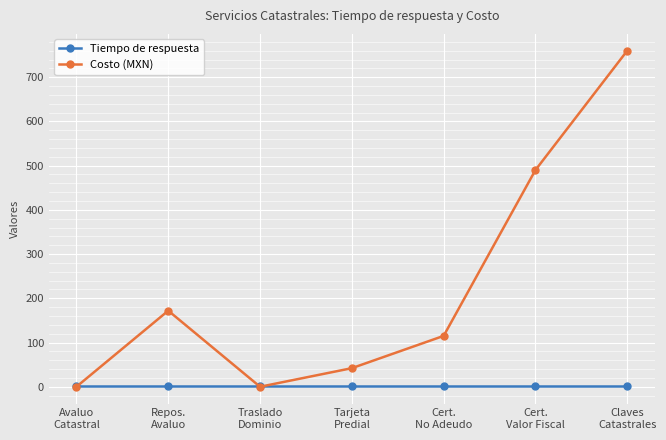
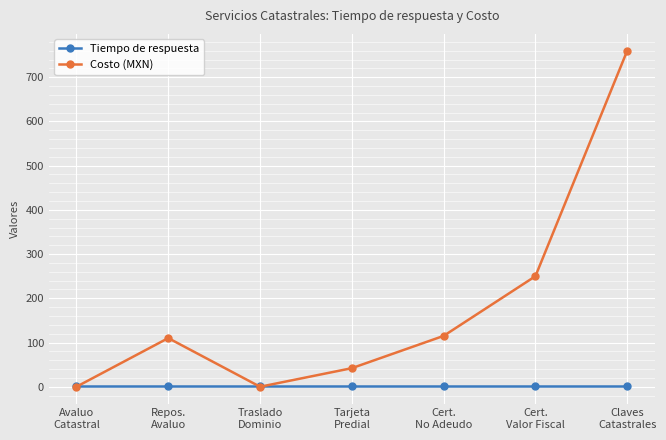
Costo (MXN), Repos. Avaluo: 170 -> 110
Costo (MXN), Cert. Valor Fiscal: 490 -> 250
